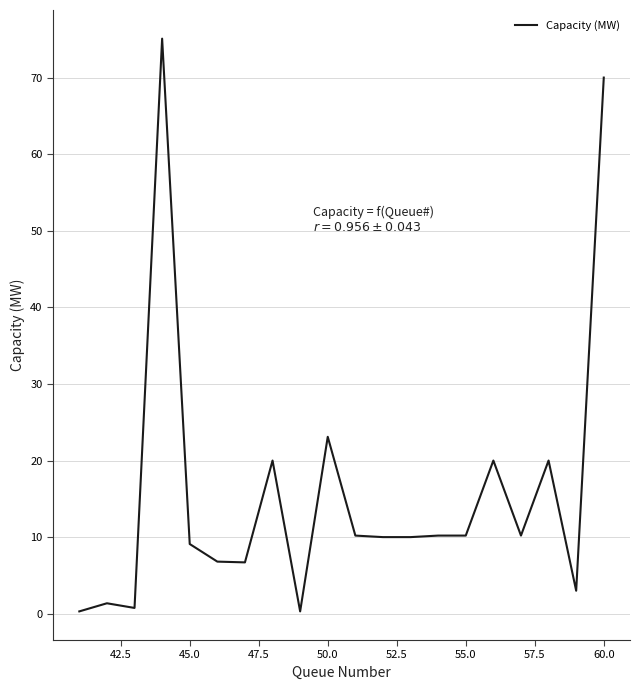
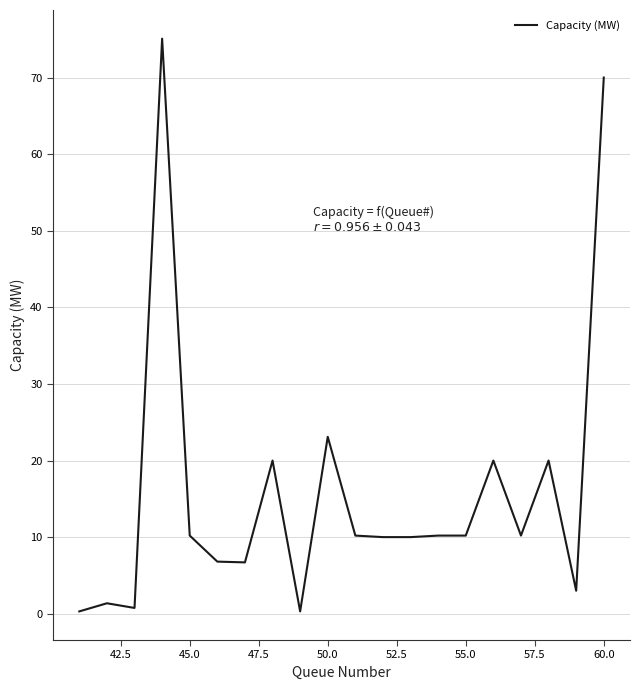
45.0: 9 -> 10
